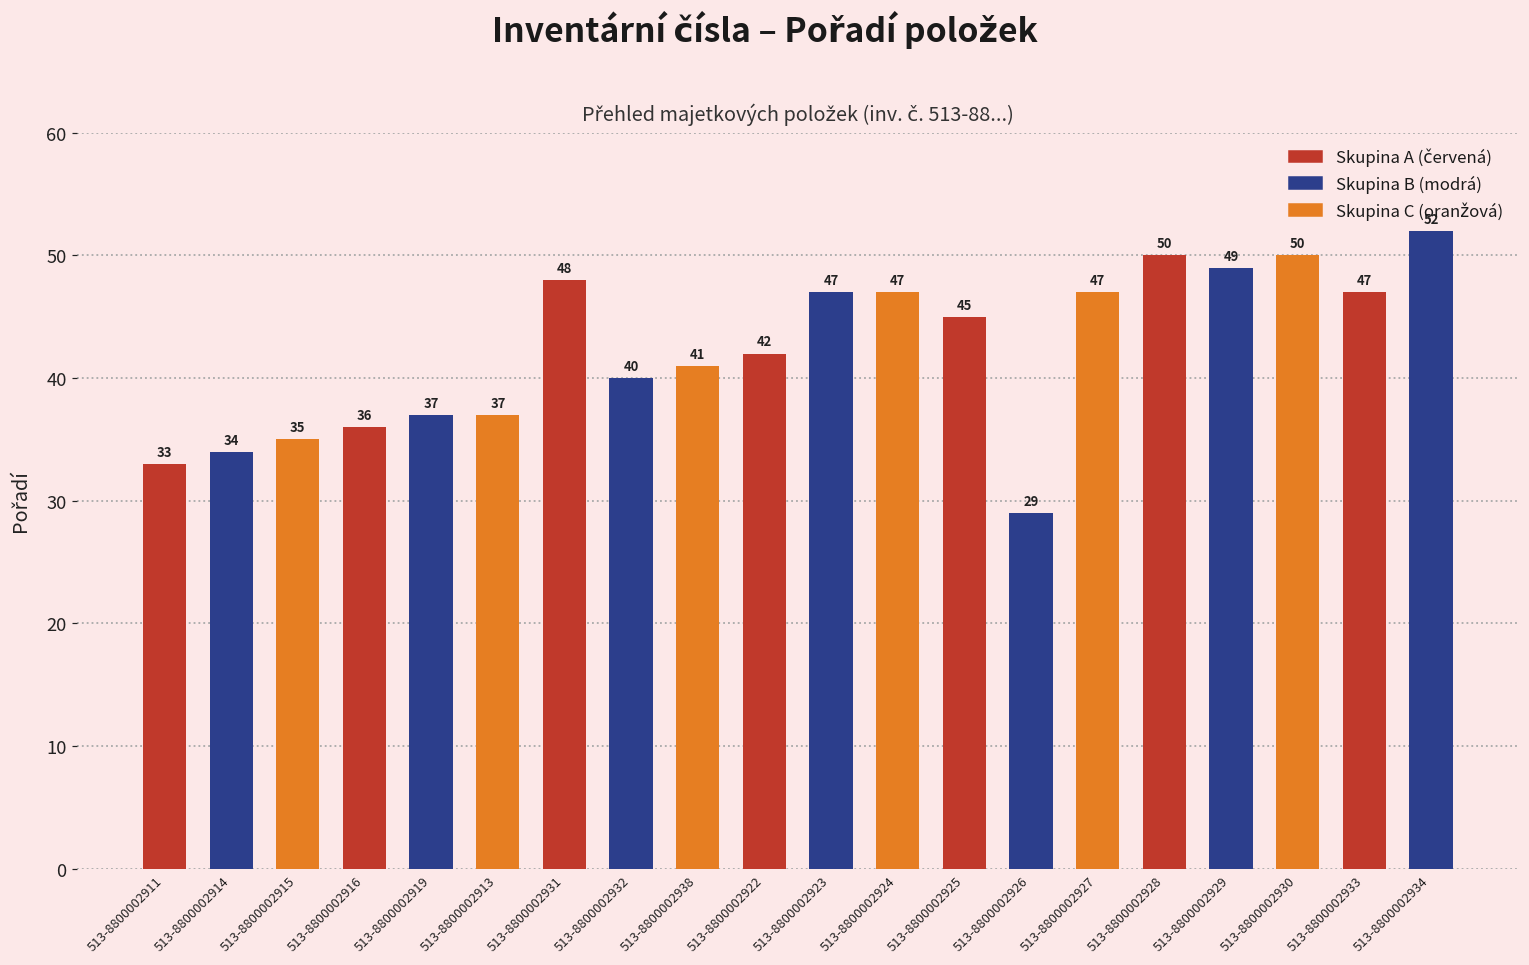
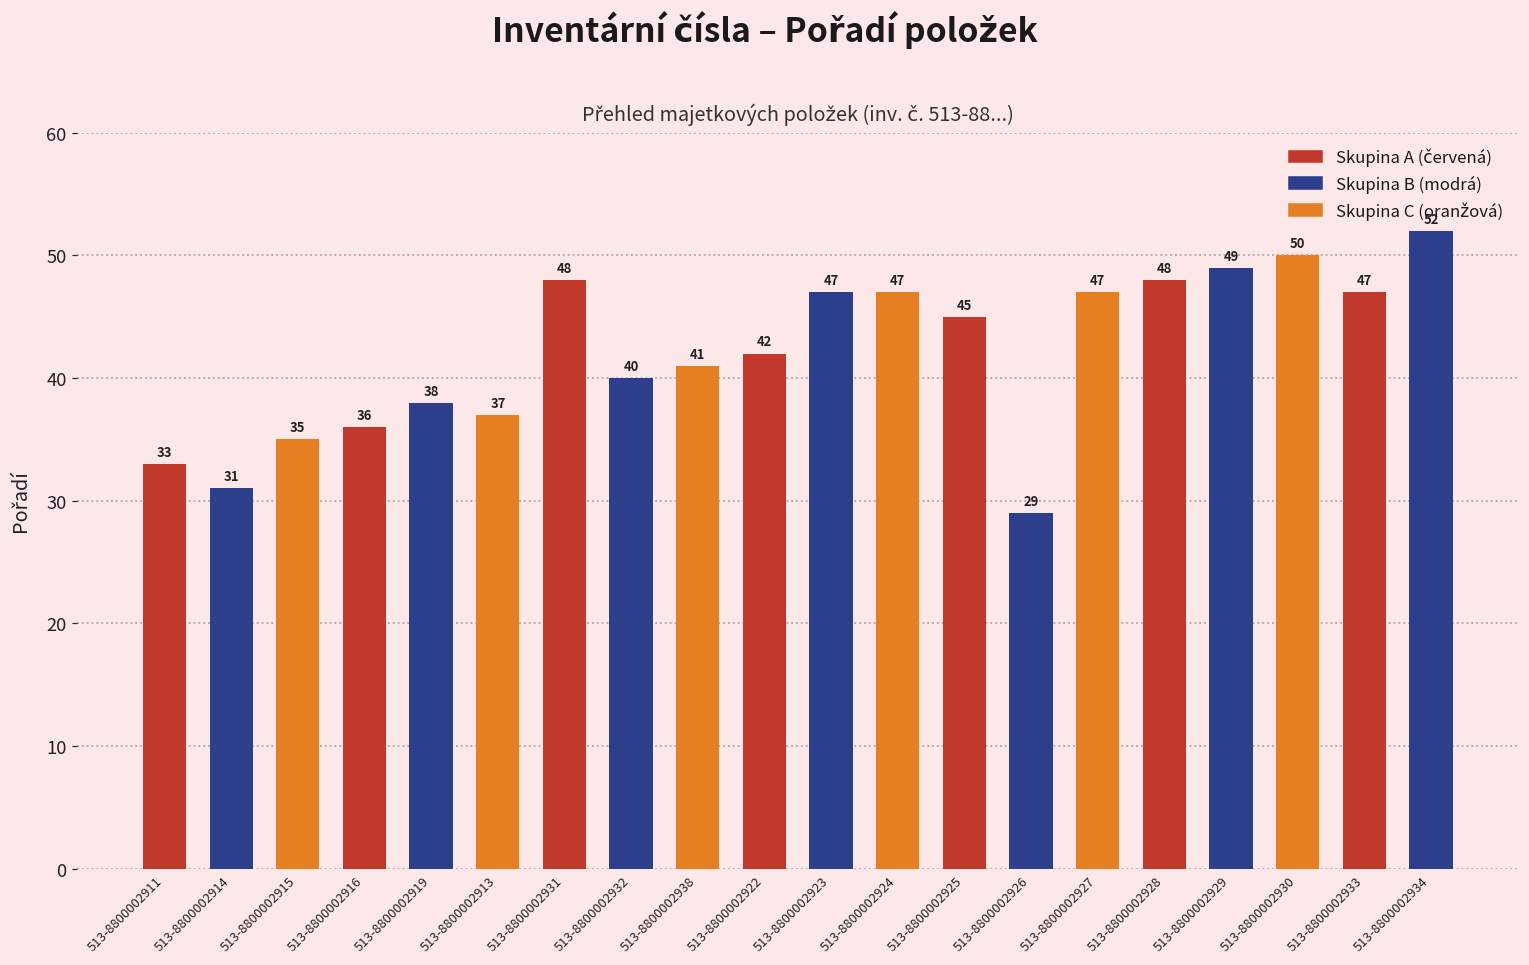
513-8800002914: 34 -> 31
513-8800002919: 37 -> 38
513-8800002928: 50 -> 48
